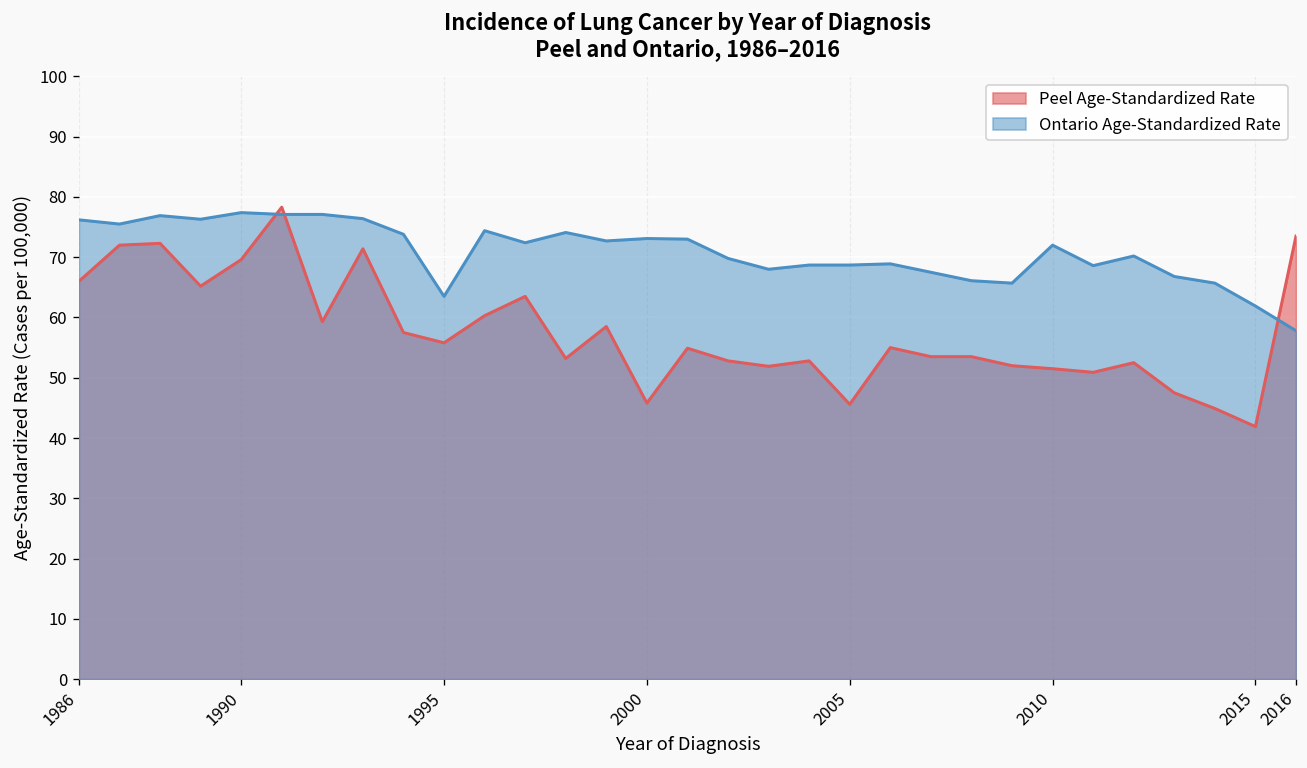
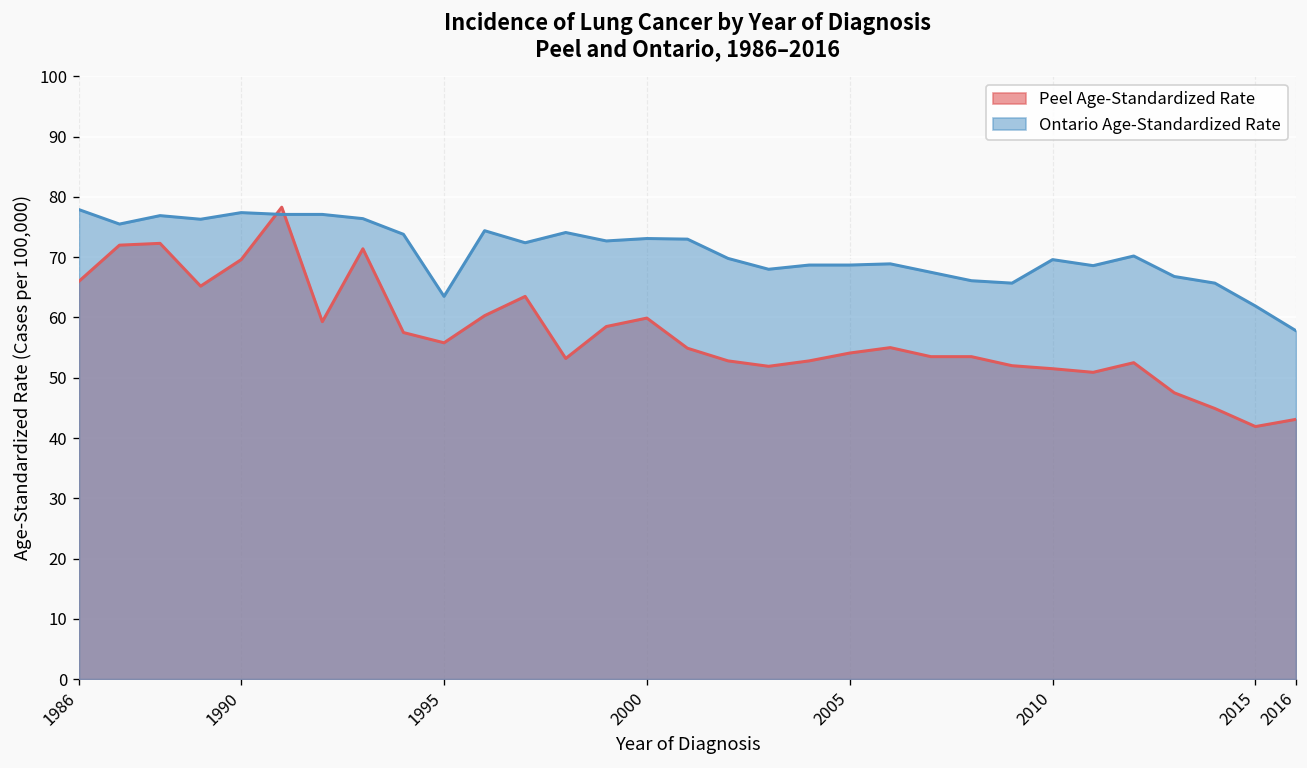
Ontario Age-Standardized Rate, 1986: 76 -> 78
Peel Age-Standardized Rate, 2000: 46 -> 60
Peel Age-Standardized Rate, 2005: 46 -> 54
Ontario Age-Standardized Rate, 2010: 72 -> 70
Peel Age-Standardized Rate, 2016: 74 -> 43
